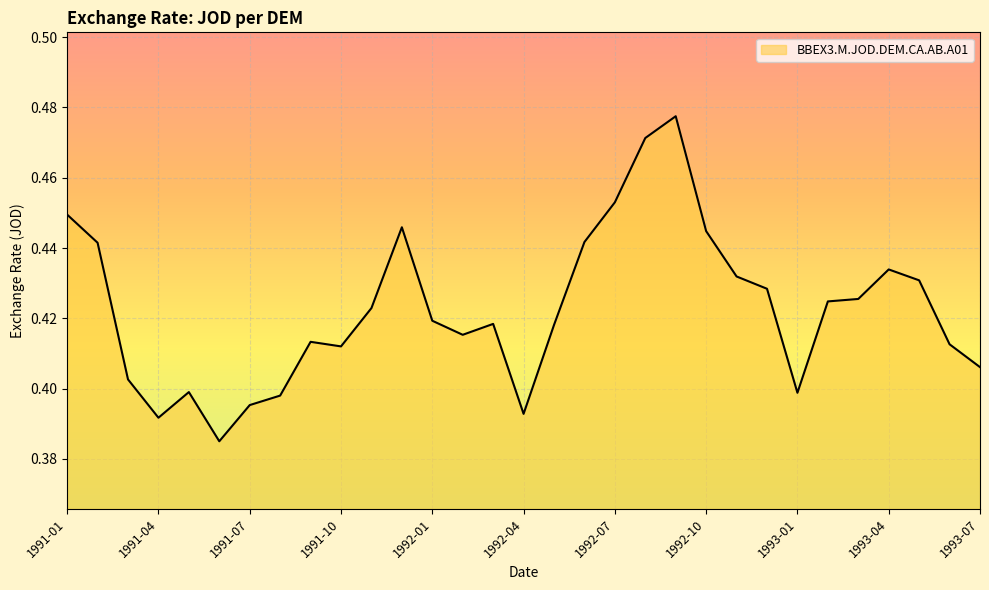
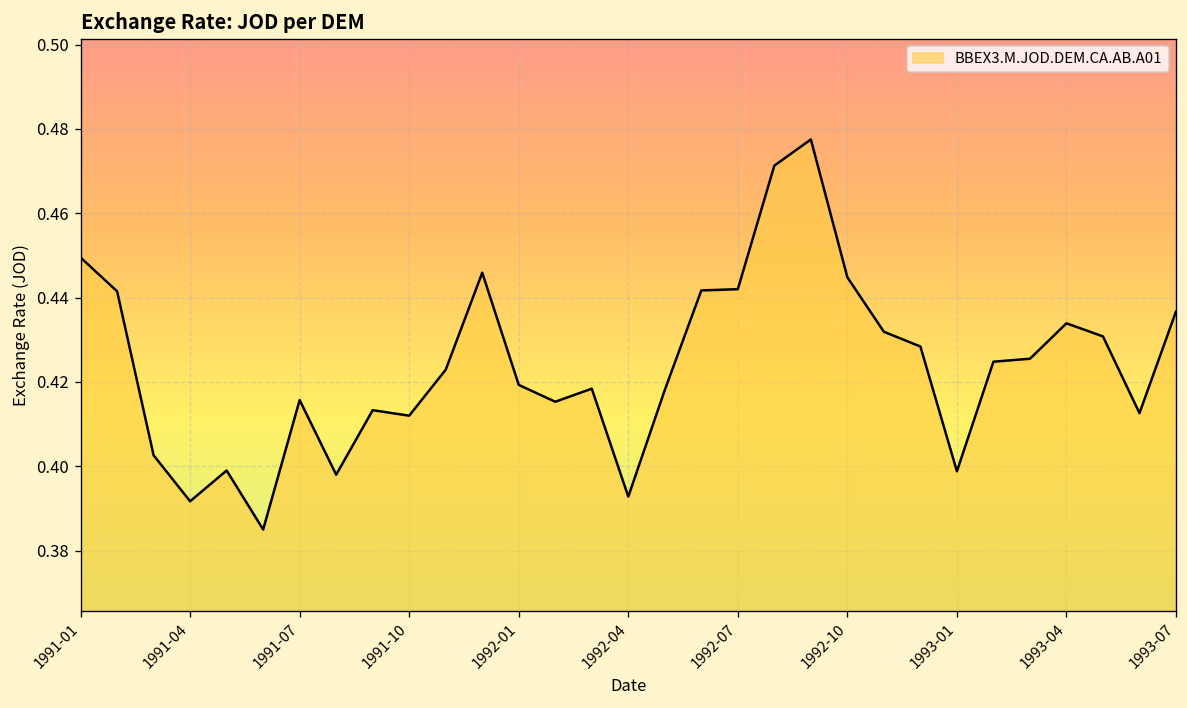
1991-07: 0.395 -> 0.416
1992-07: 0.453 -> 0.442
1993-07: 0.406 -> 0.437
